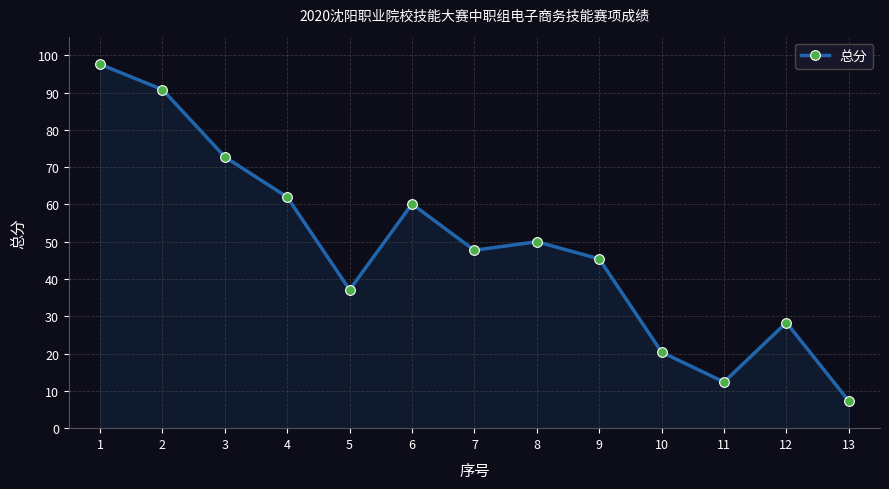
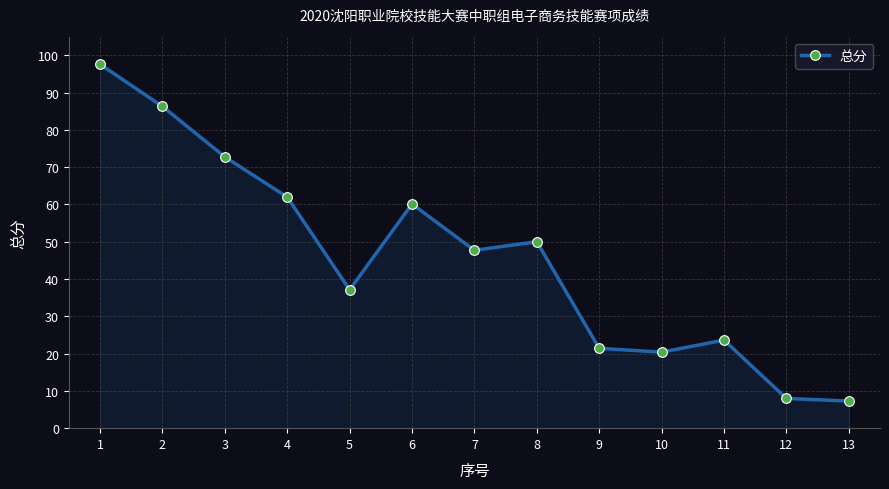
2: 91 -> 86
9: 45 -> 21
11: 12 -> 24
12: 28 -> 8
